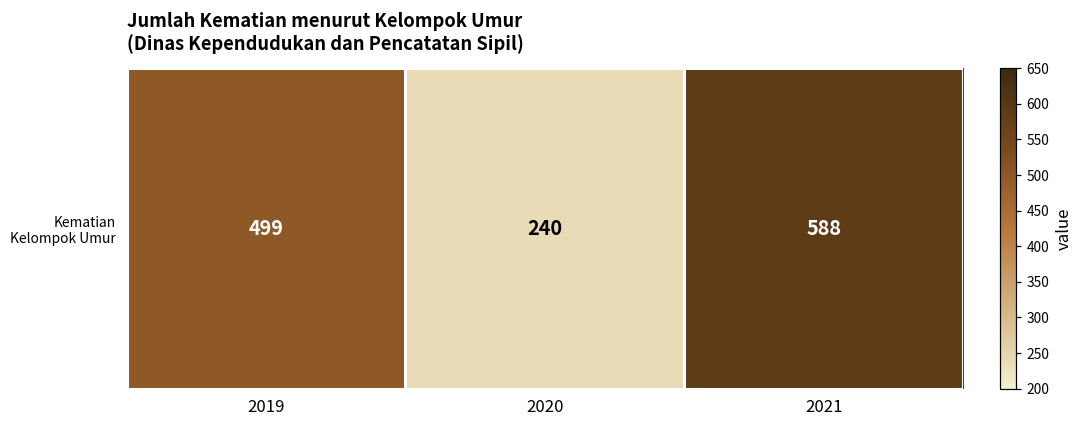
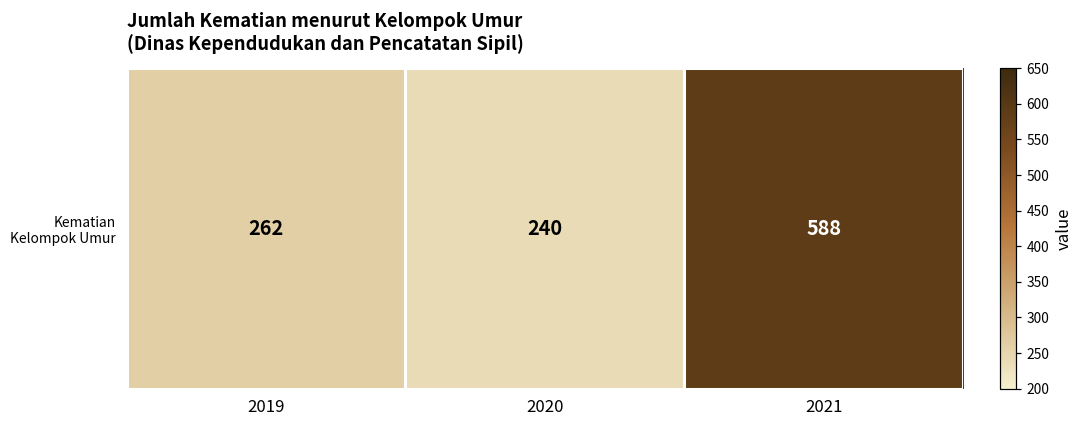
Kematian Kelompok Umur, 2019: 499 -> 262
